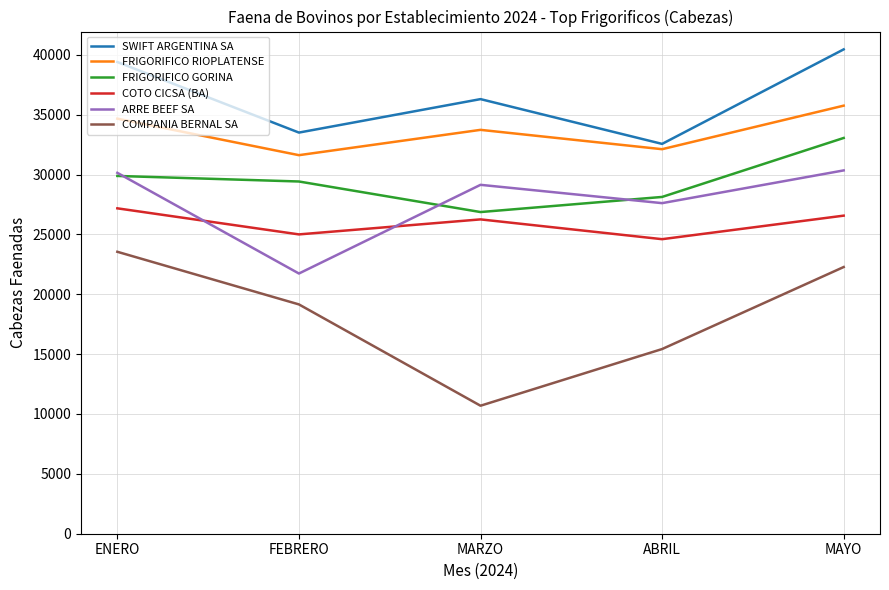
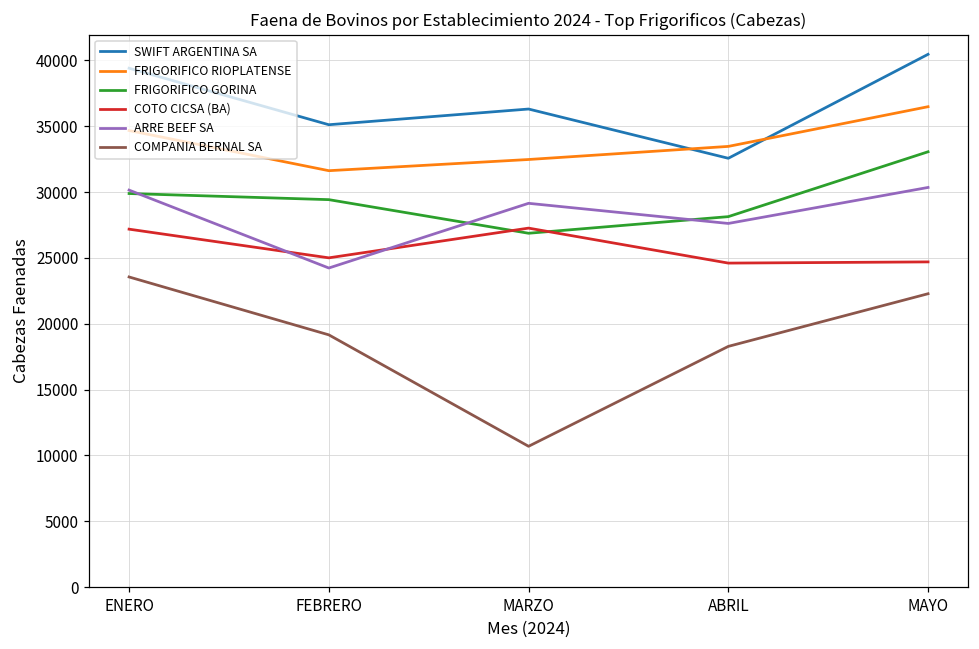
SWIFT ARGENTINA SA, FEBRERO: 33500 -> 35100
ARRE BEEF SA, FEBRERO: 21700 -> 24200
FRIGORIFICO RIOPLATENSE, MARZO: 33700 -> 32500
COTO CICSA (BA), MARZO: 26300 -> 27300
FRIGORIFICO RIOPLATENSE, ABRIL: 32100 -> 33500
COMPANIA BERNAL SA, ABRIL: 15400 -> 18300
FRIGORIFICO RIOPLATENSE, MAYO: 35800 -> 36500
COTO CICSA (BA), MAYO: 26600 -> 24700
